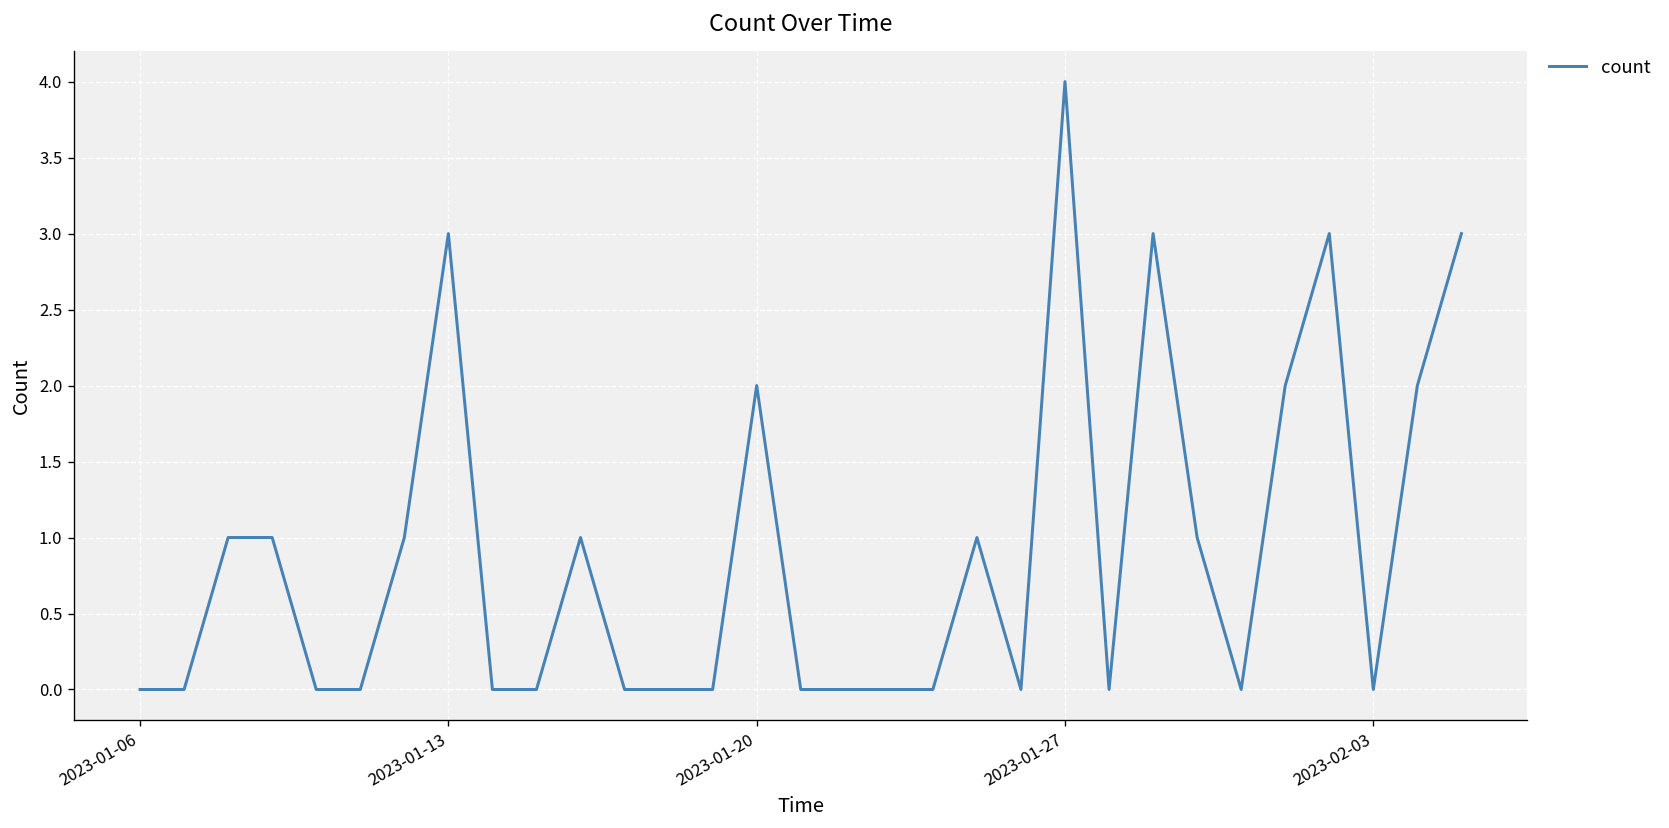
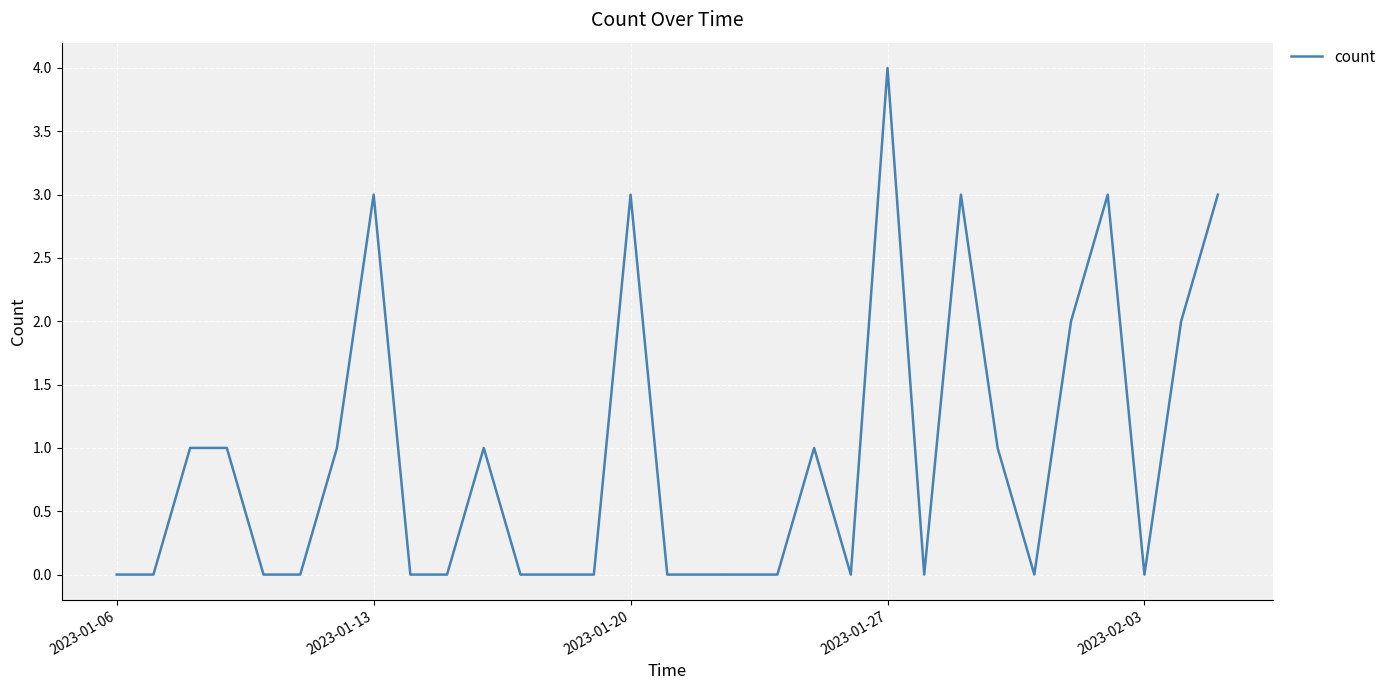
2023-01-20: 2 -> 3
